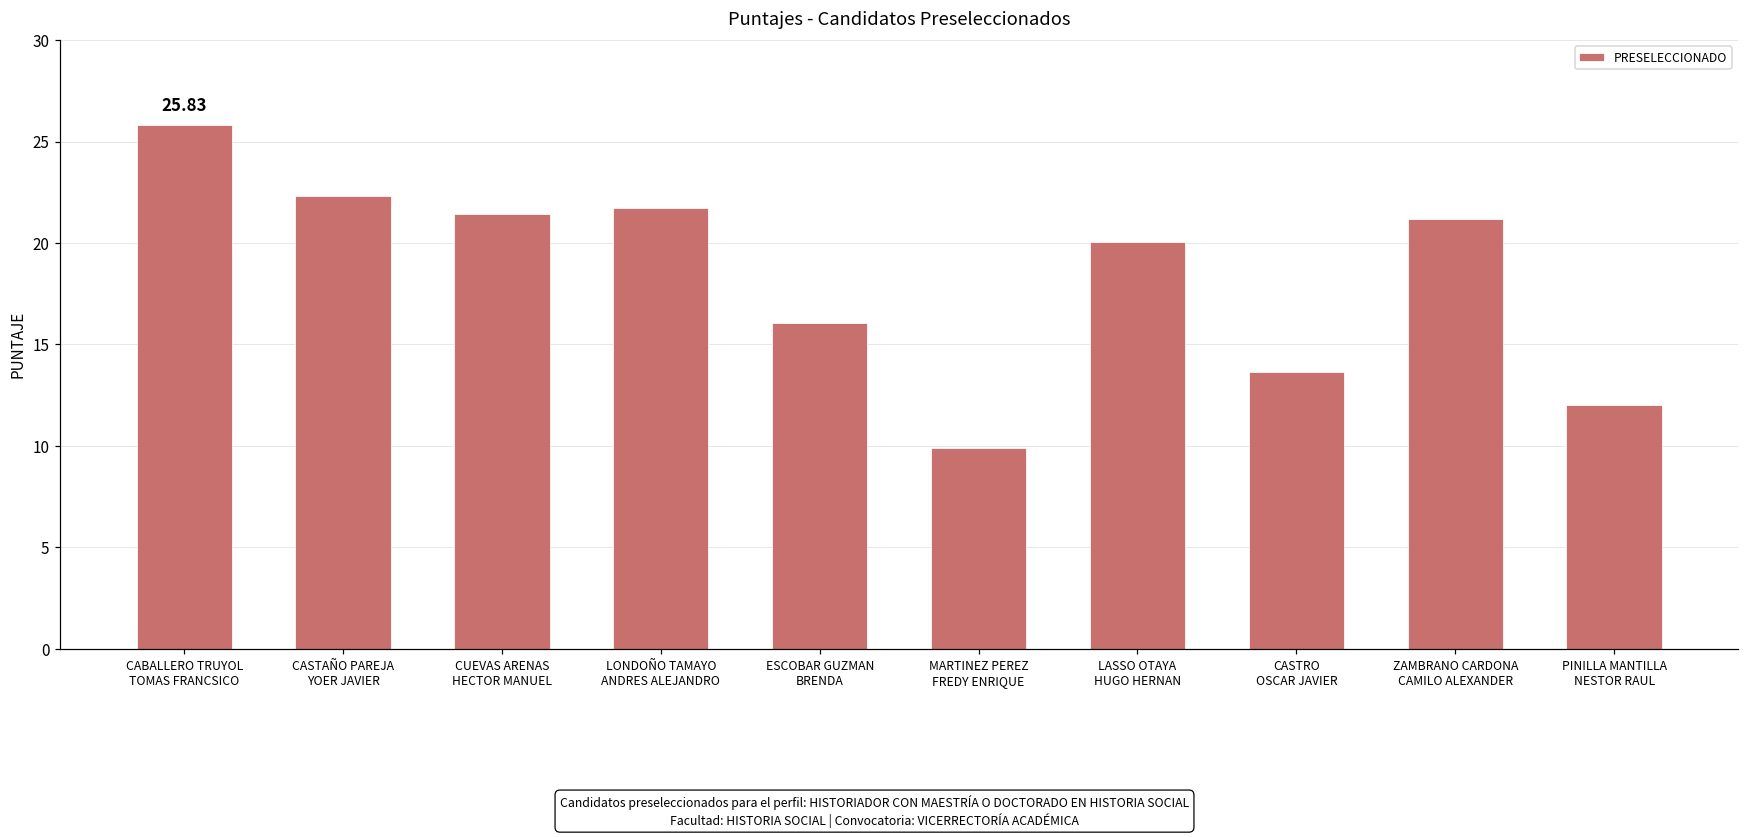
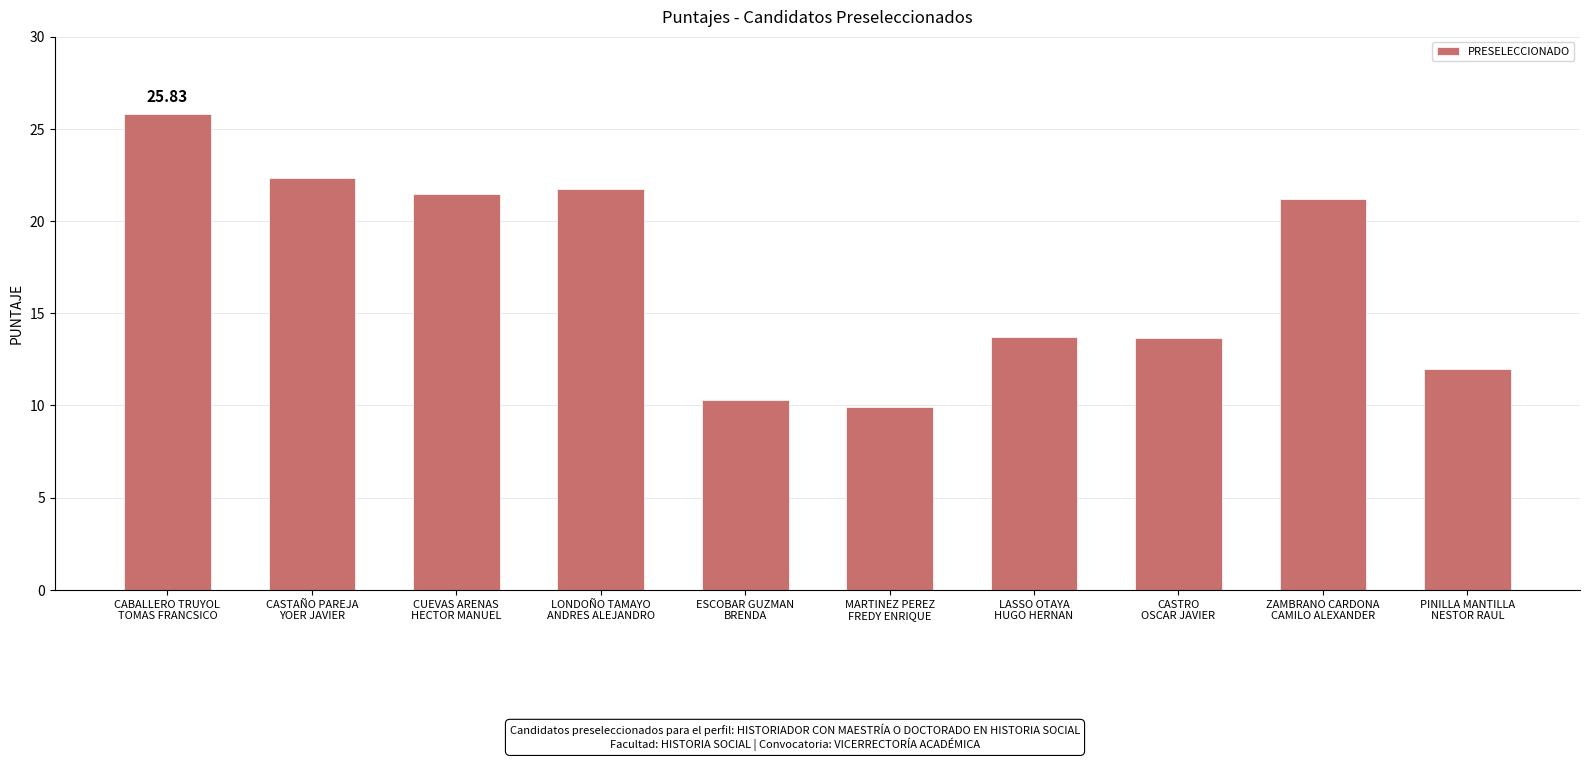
ESCOBAR GUZMAN BRENDA: 16.1 -> 10.3
LASSO OTAYA HUGO HERNAN: 20.0 -> 13.7
